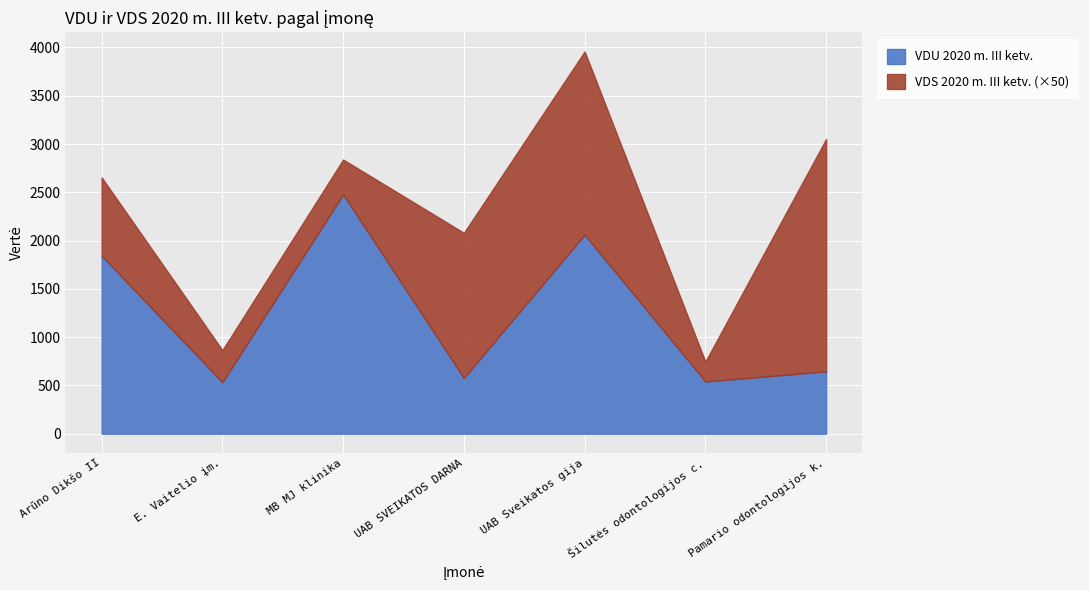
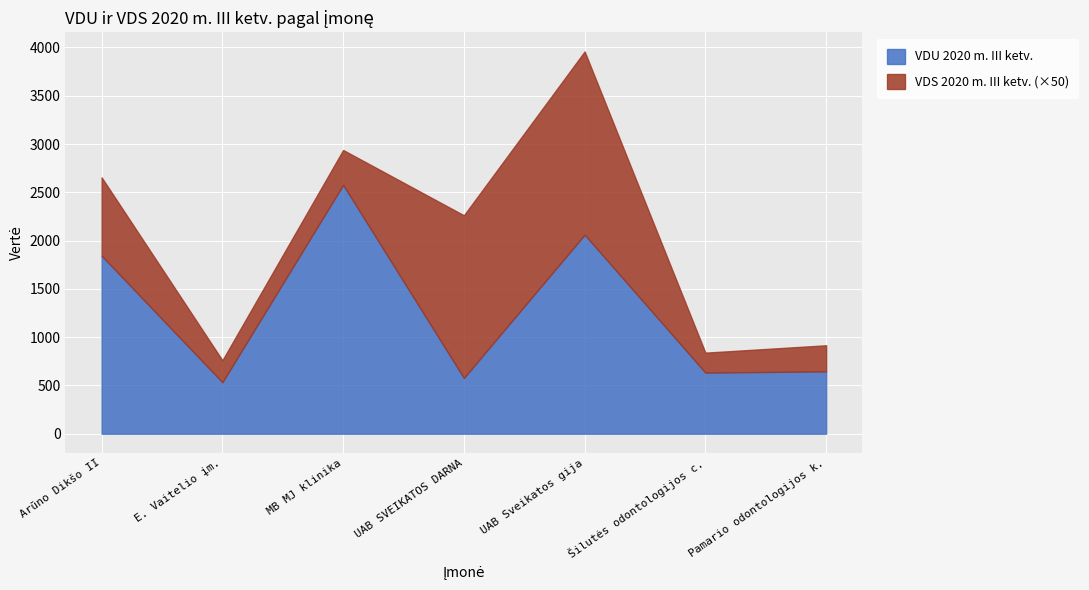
VDS 2020 m. III ketv. (×50), E. Vaitelio įm.: 300 -> 200
VDU 2020 m. III ketv., MB MJ klinika: 2500 -> 2600
VDS 2020 m. III ketv. (×50), UAB SVEIKATOS DARNA: 1500 -> 1700
VDU 2020 m. III ketv., Šilutės odontologijos c.: 500 -> 600
VDS 2020 m. III ketv. (×50), Pamario odontologijos k.: 2400 -> 300
